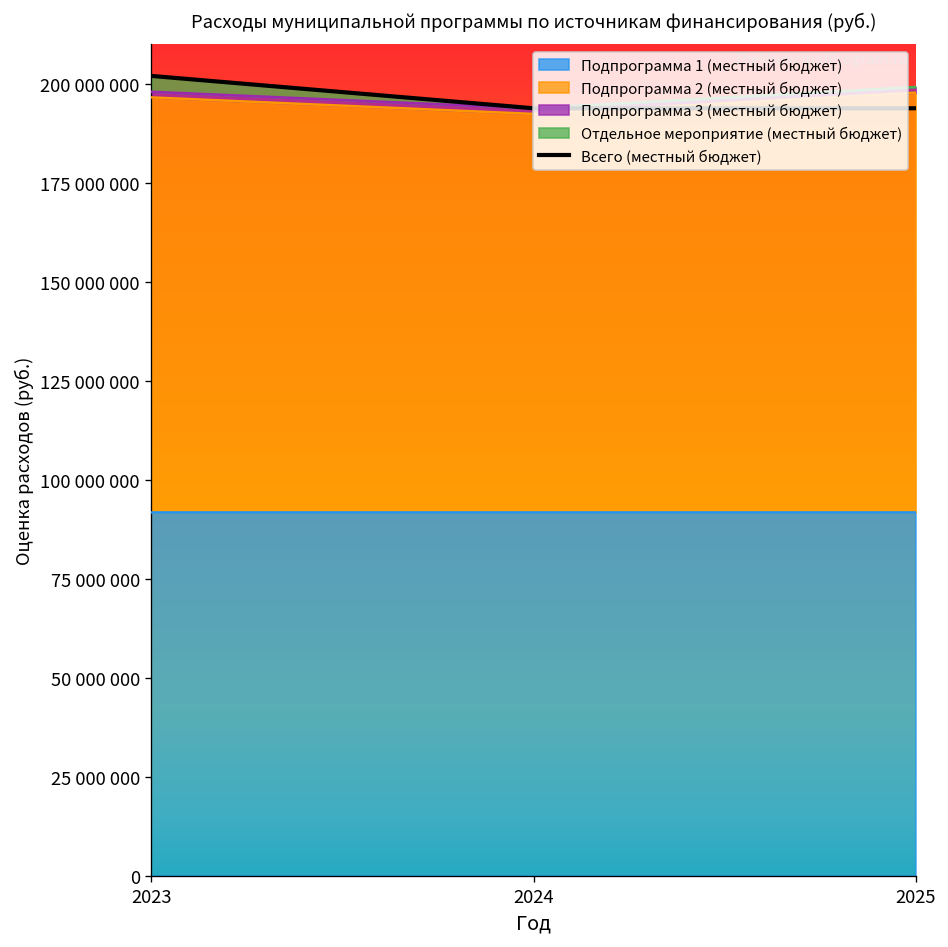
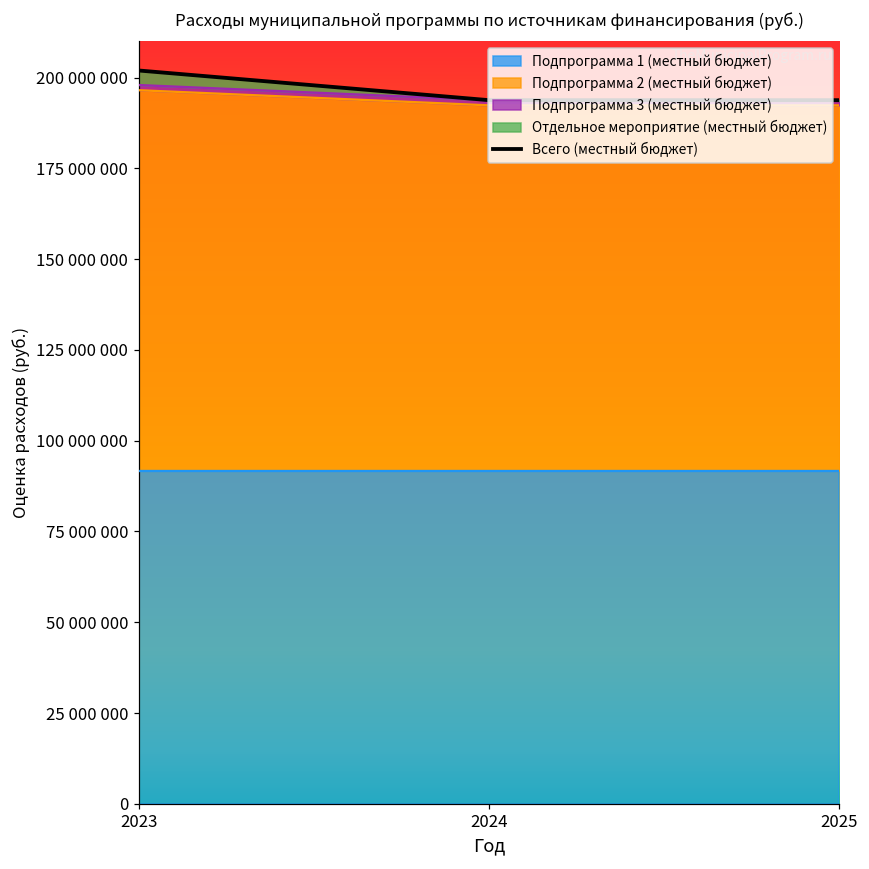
Подпрограмма 2 (местный бюджет), 2025: 106000000 -> 101000000
